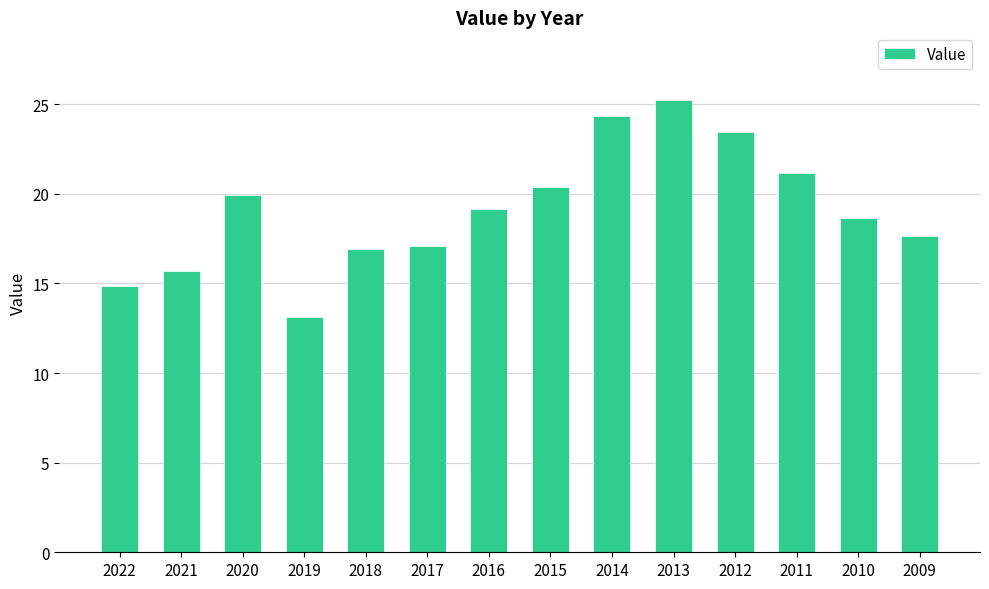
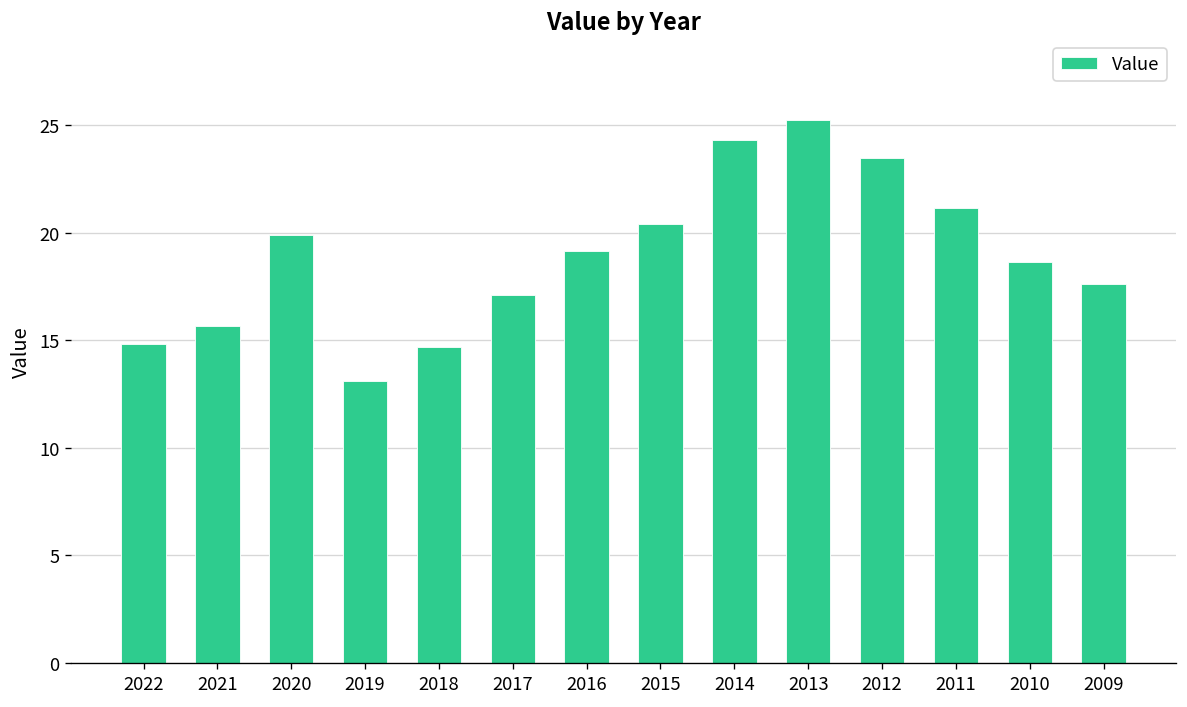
2018: 16.9 -> 14.7
